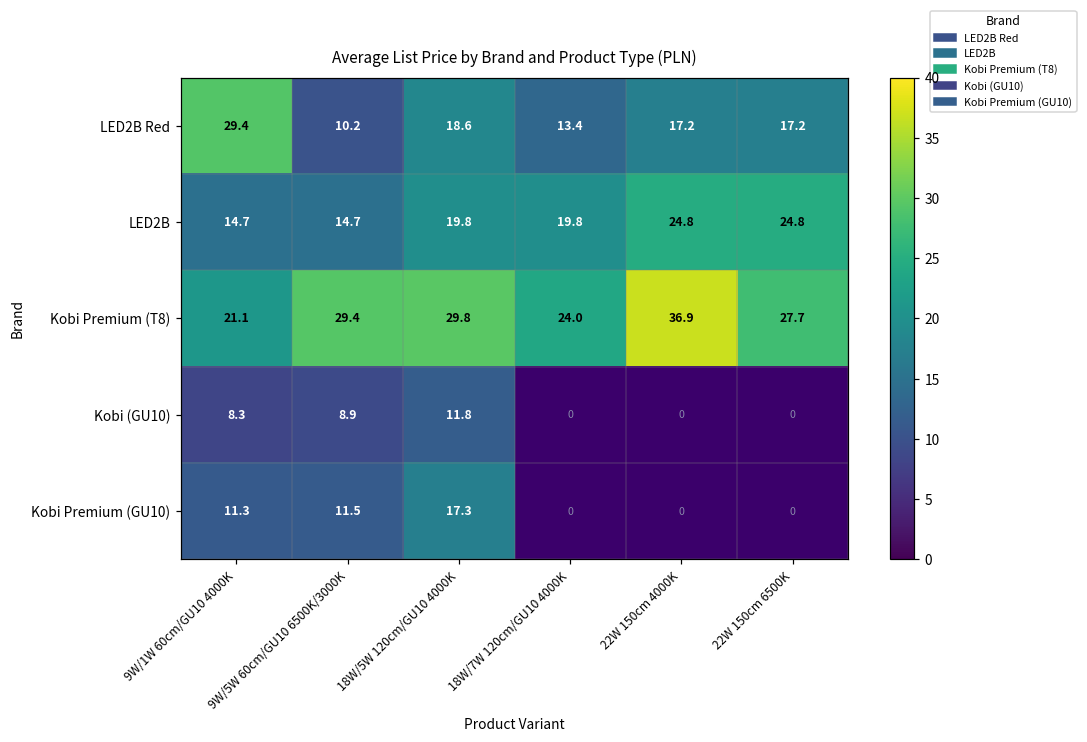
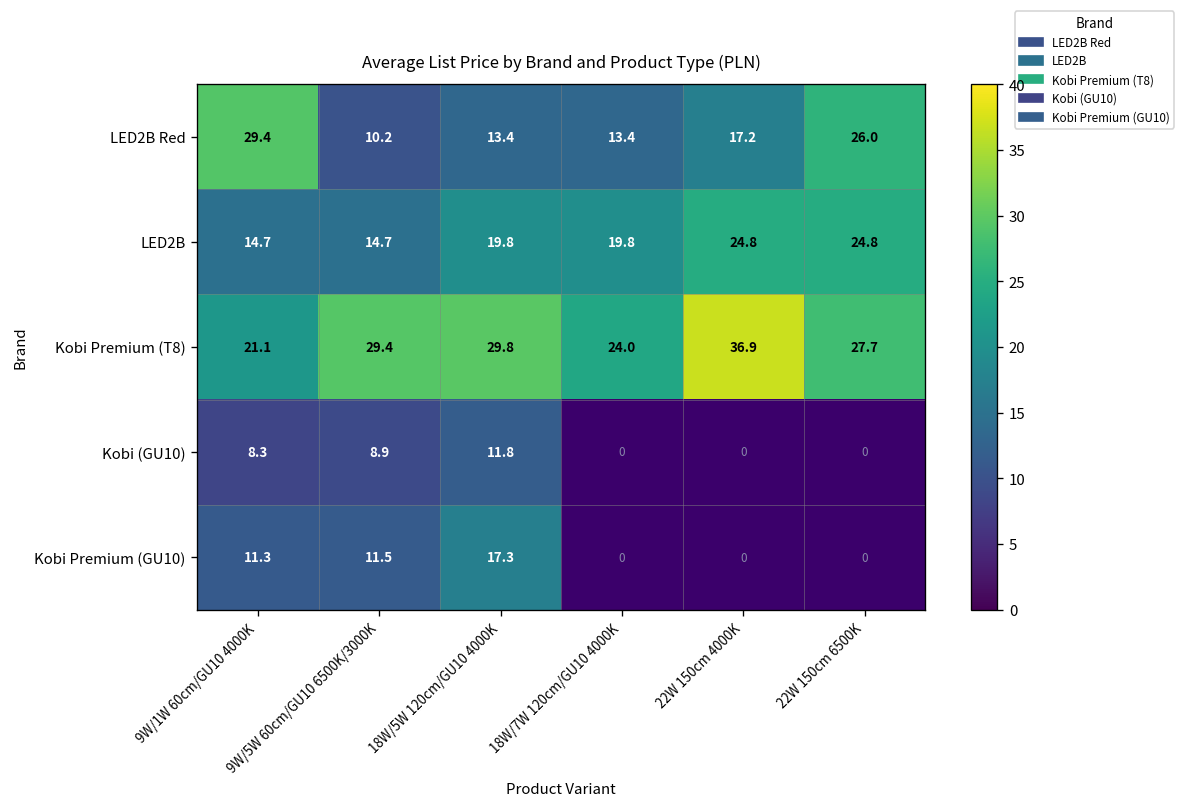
LED2B Red, 18W/5W 120cm/GU10 4000K: 18.6 -> 13.4
LED2B Red, 22W 150cm 6500K: 17.2 -> 26.0
